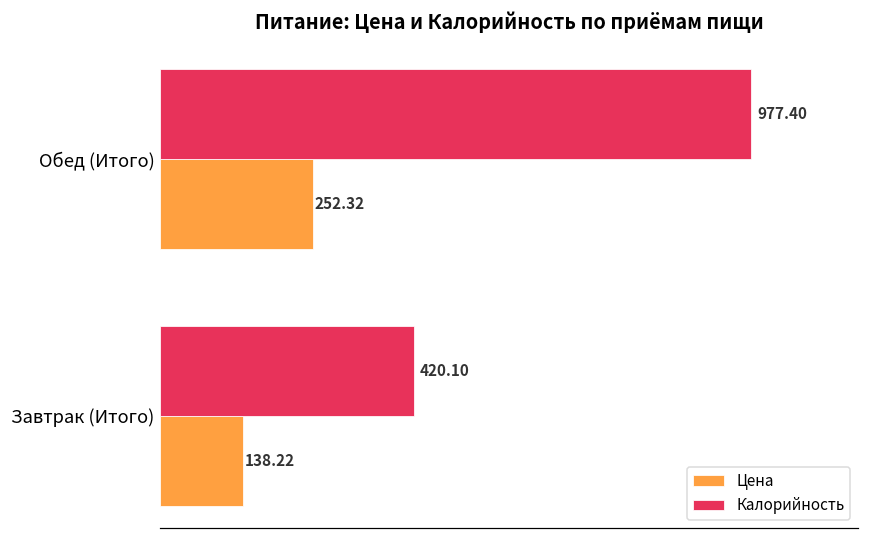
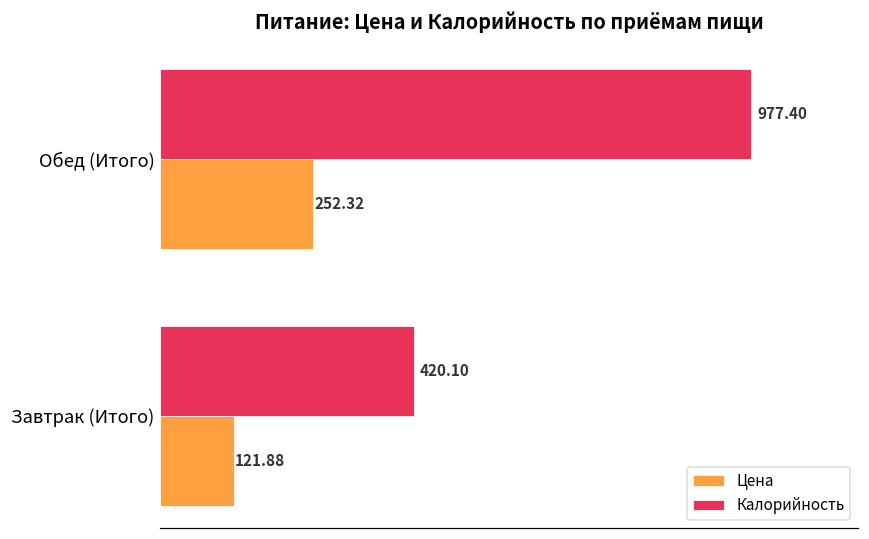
Цена, Завтрак (Итого): 138.22 -> 121.88
